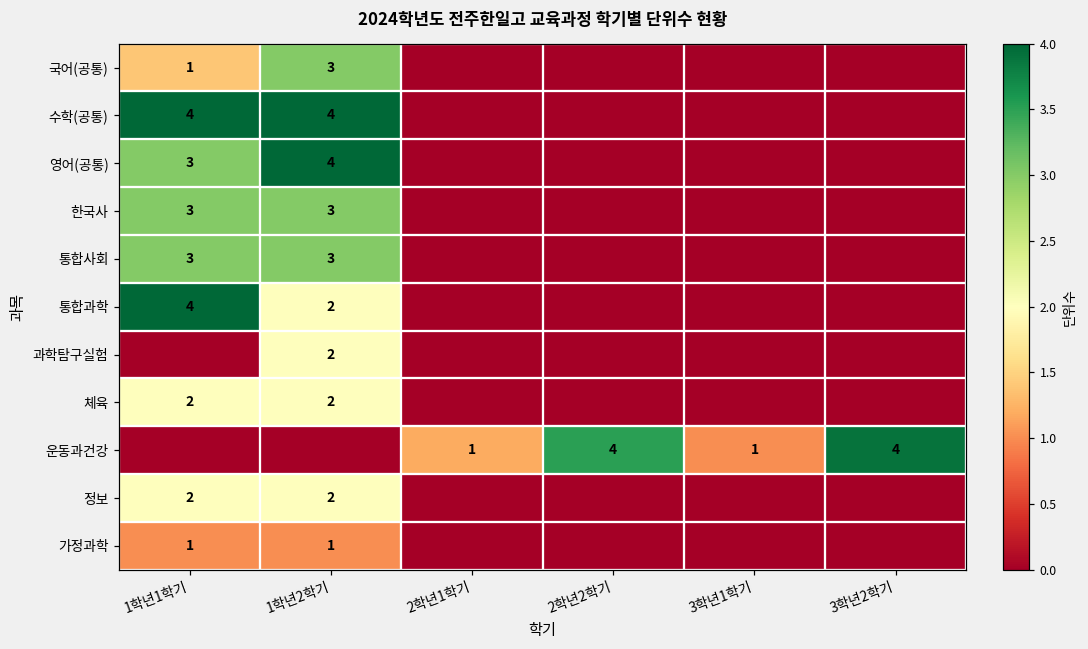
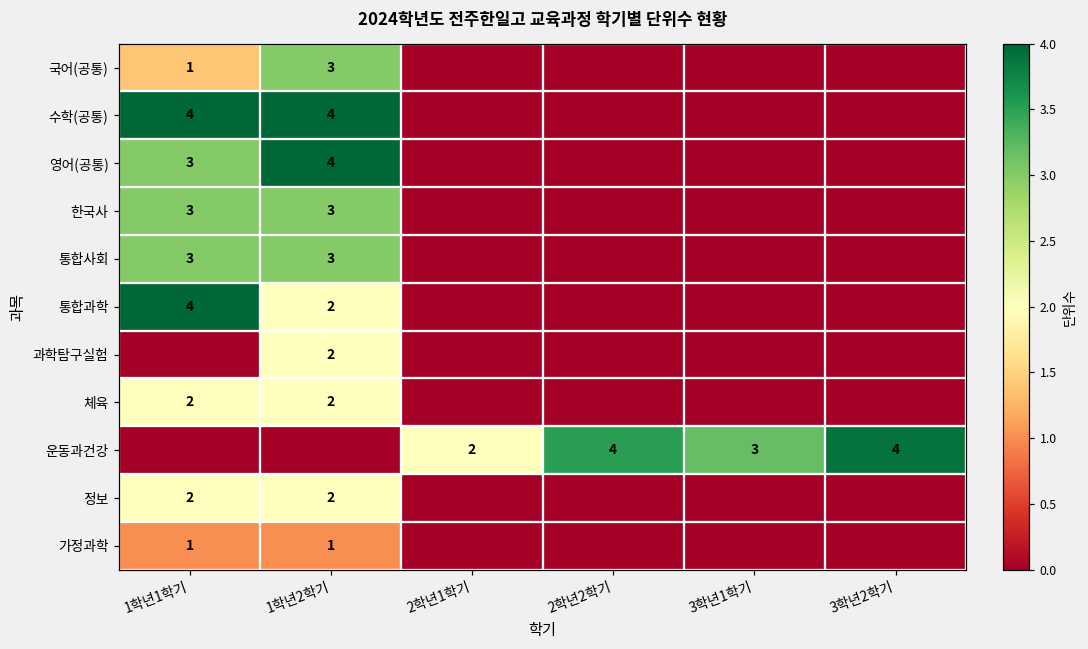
운동과건강, 2학년1학기: 1 -> 2
운동과건강, 3학년1학기: 1 -> 3
